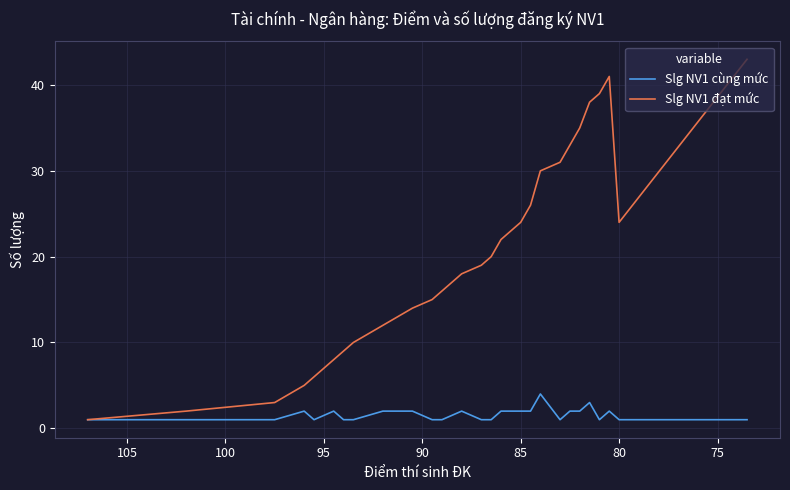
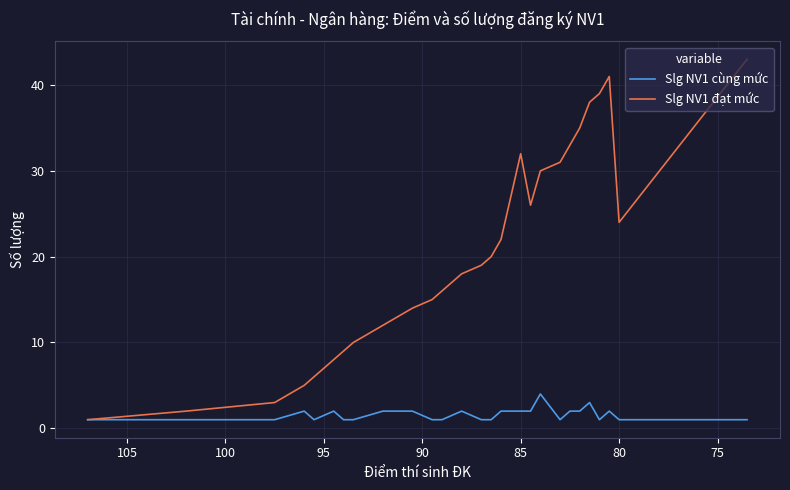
Slg NV1 đạt mức, 85: 24 -> 32
